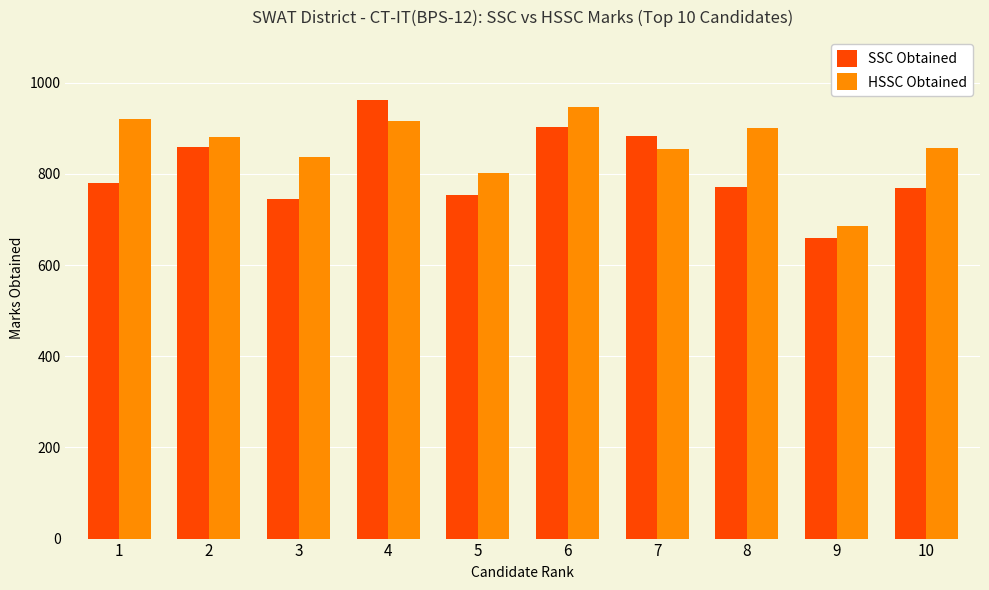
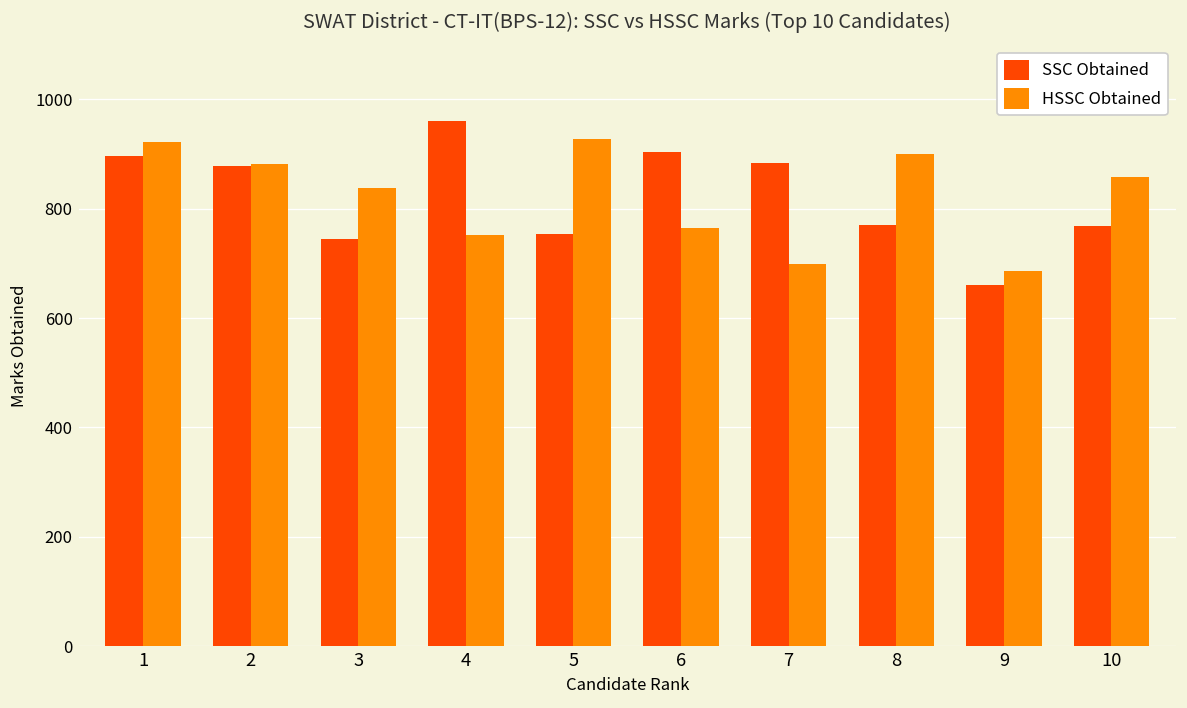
SSC Obtained, 1: 780 -> 900
SSC Obtained, 2: 860 -> 880
HSSC Obtained, 4: 920 -> 750
HSSC Obtained, 5: 800 -> 930
HSSC Obtained, 6: 950 -> 760
HSSC Obtained, 7: 850 -> 700
